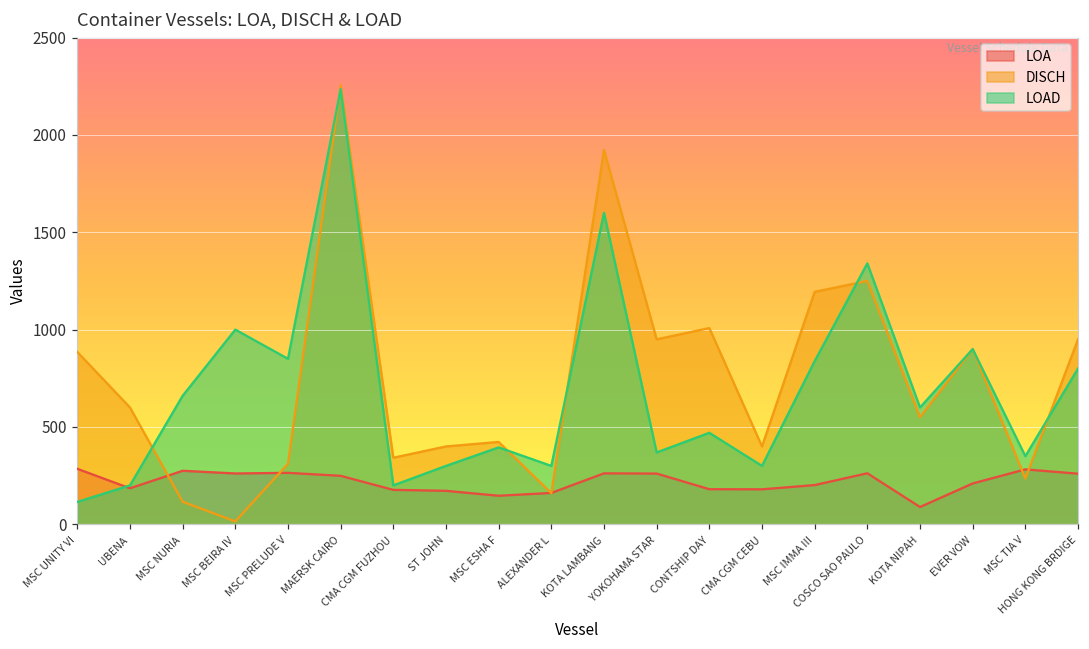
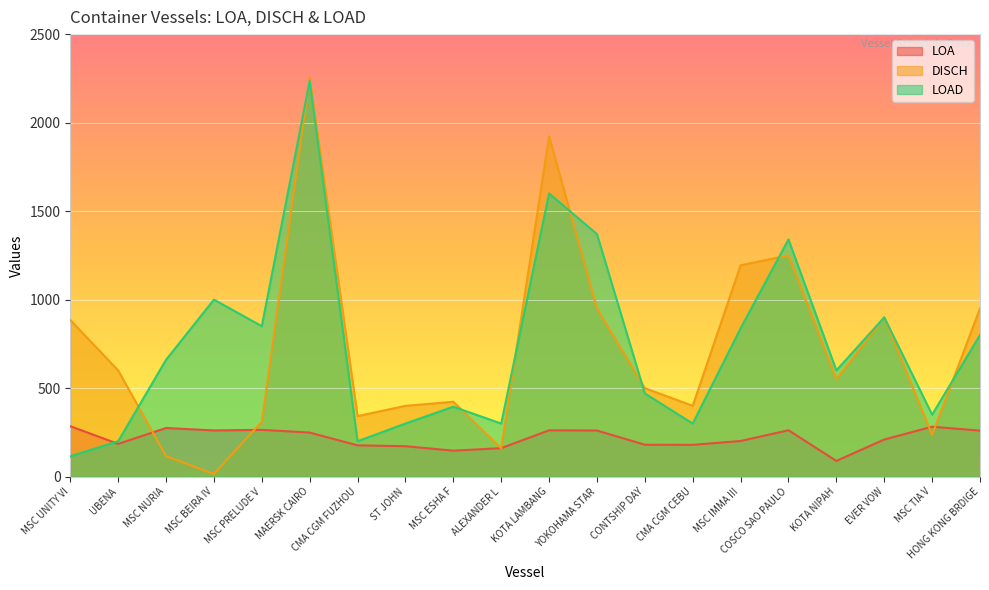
LOAD, YOKOHAMA STAR: 370 -> 1370
DISCH, CONTSHIP DAY: 1010 -> 500
